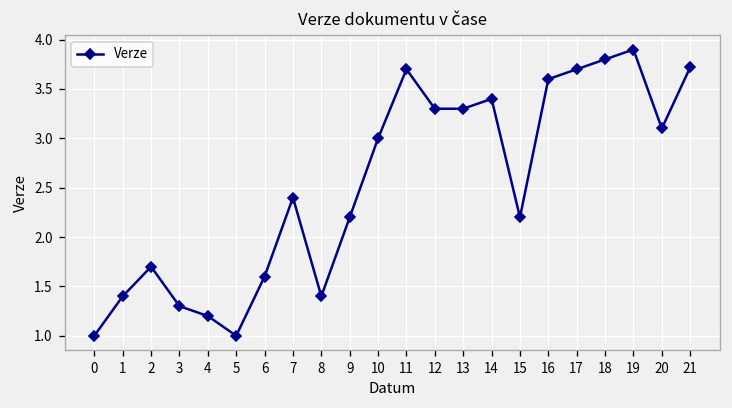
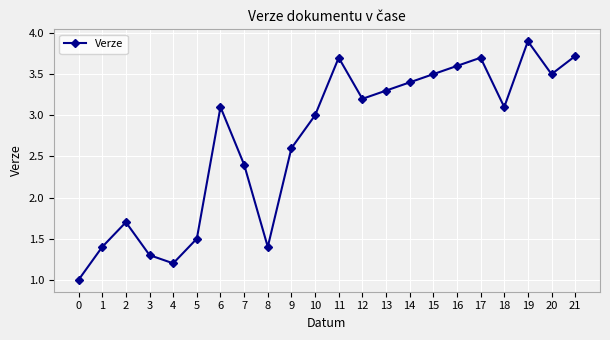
5: 1.0 -> 1.5
6: 1.6 -> 3.1
9: 2.2 -> 2.6
12: 3.3 -> 3.2
15: 2.2 -> 3.5
18: 3.8 -> 3.1
20: 3.1 -> 3.5
